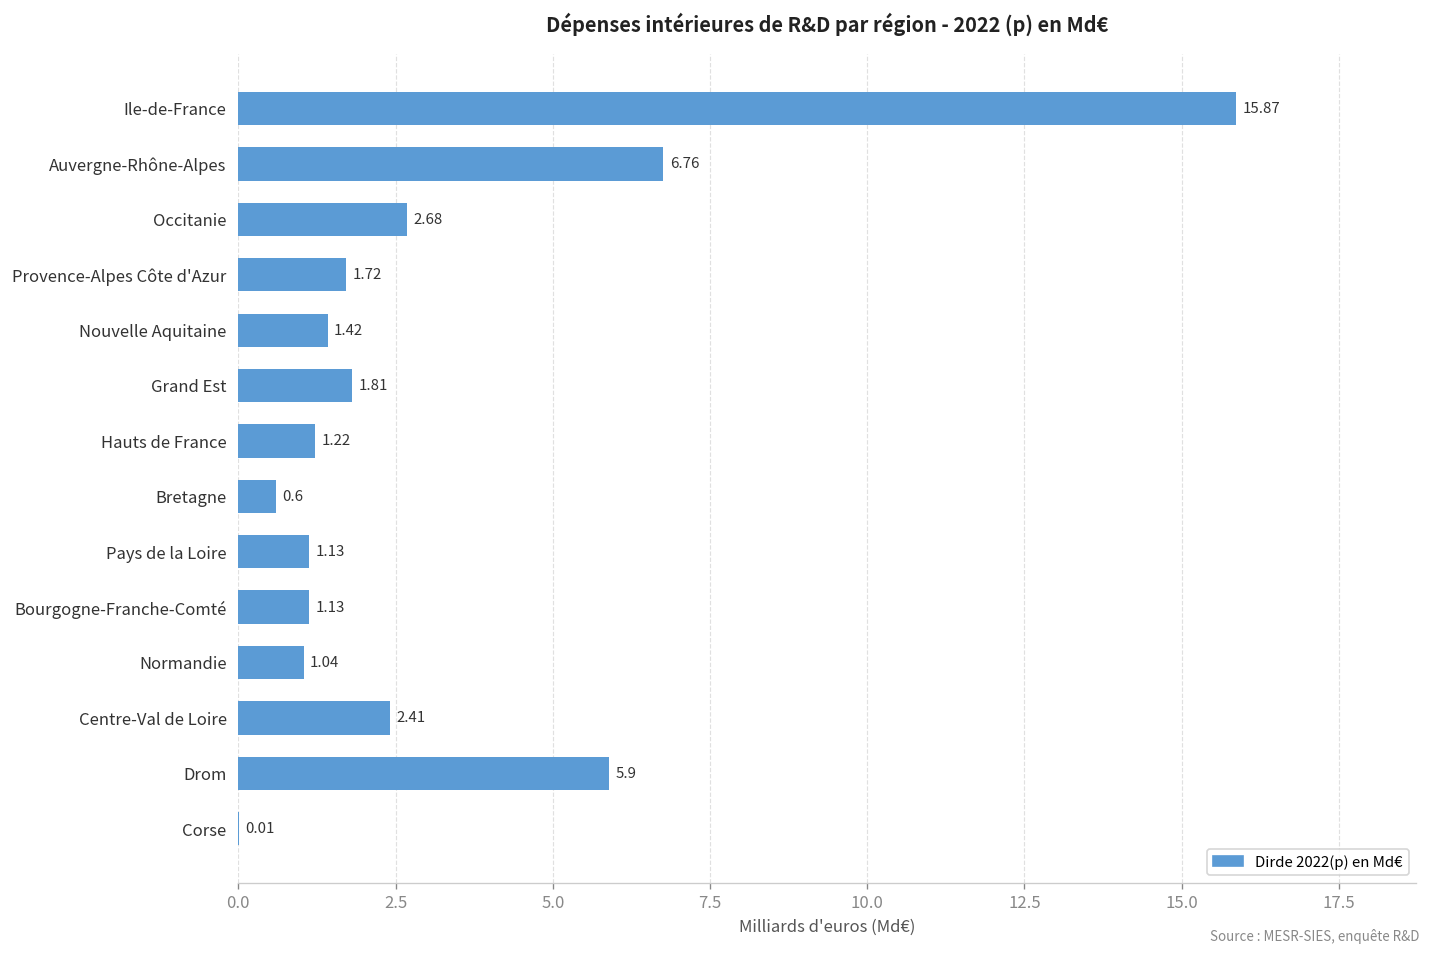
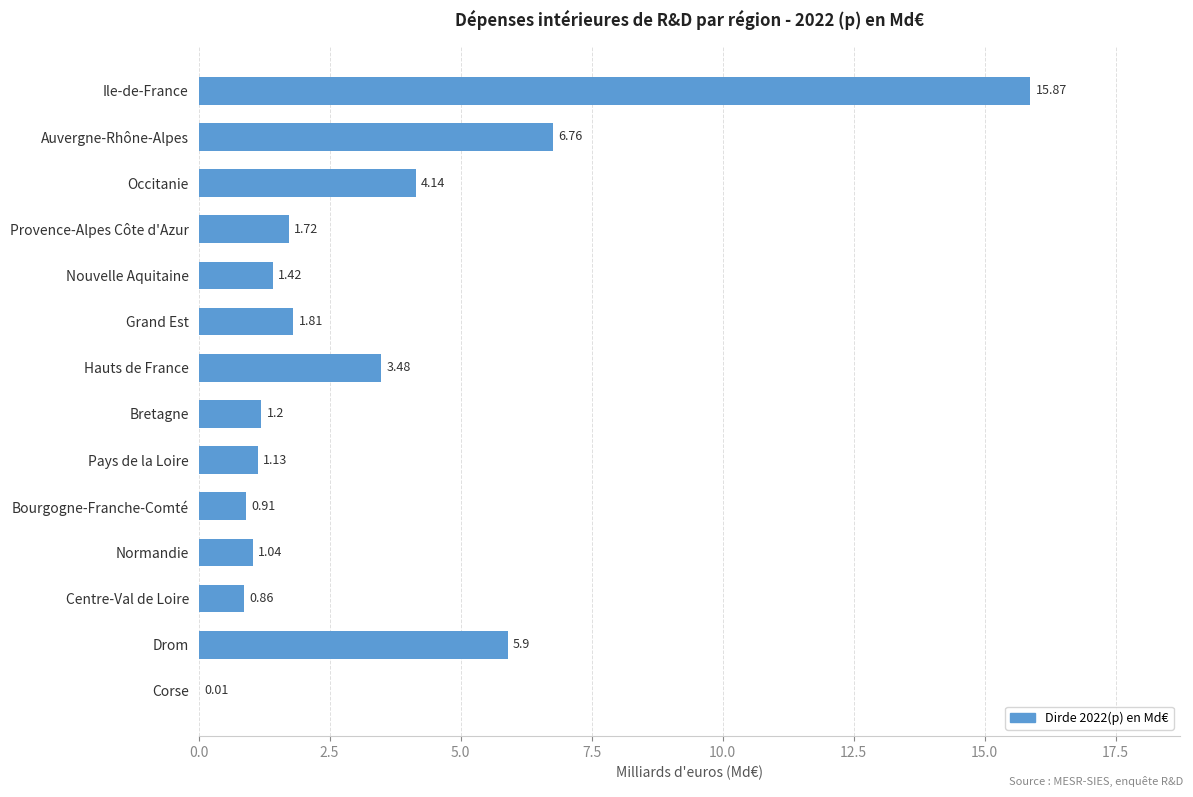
Occitanie: 2.68 -> 4.14
Hauts de France: 1.22 -> 3.48
Bretagne: 0.6 -> 1.2
Bourgogne-Franche-Comté: 1.13 -> 0.91
Centre-Val de Loire: 2.41 -> 0.86
